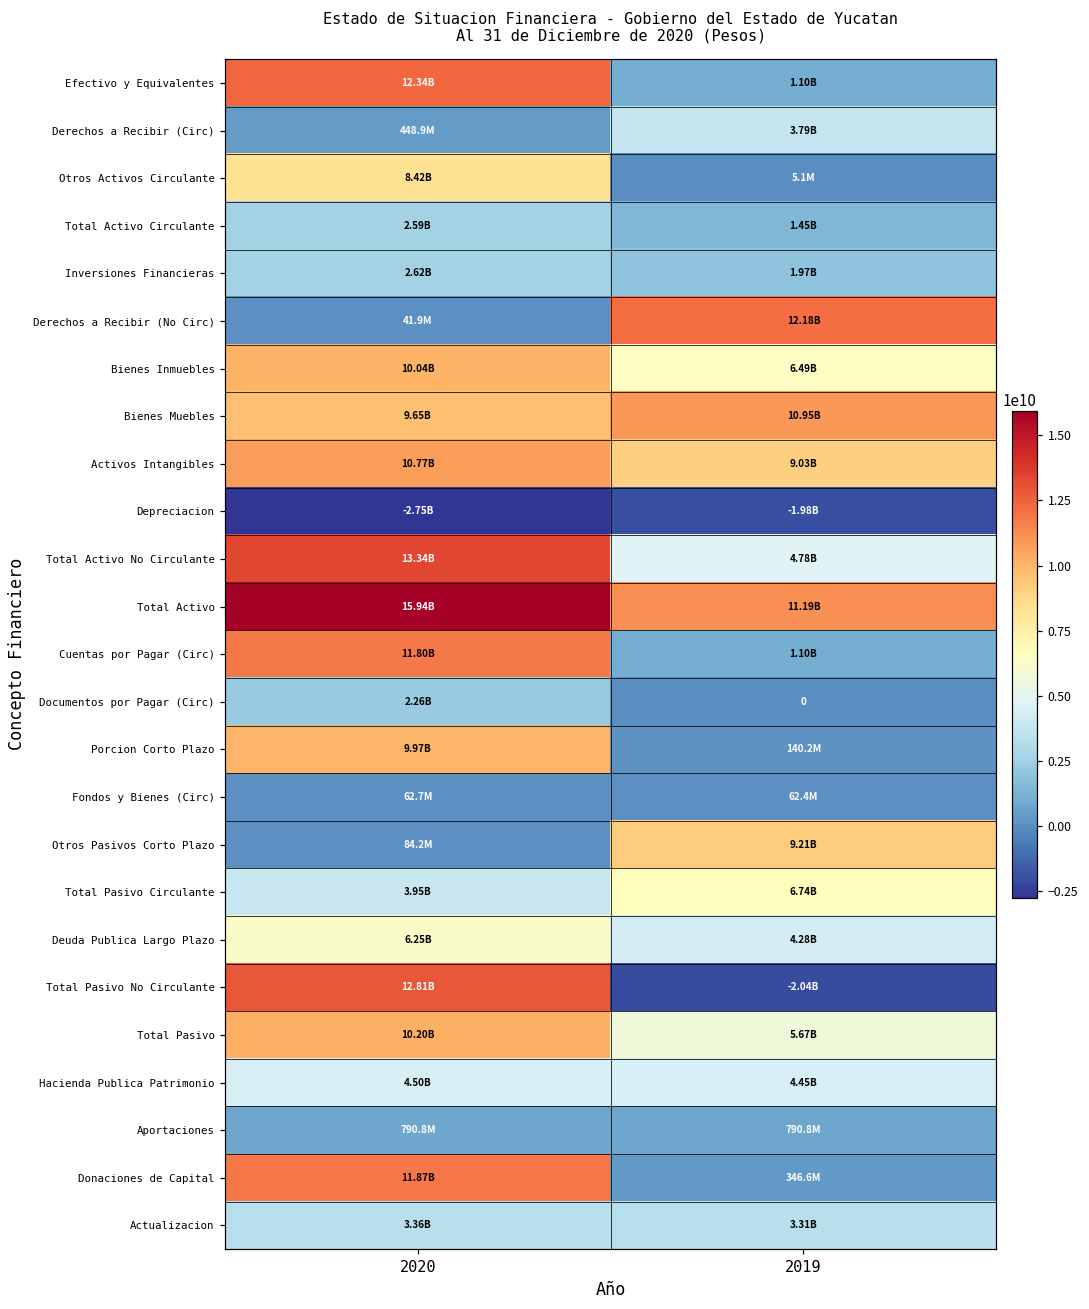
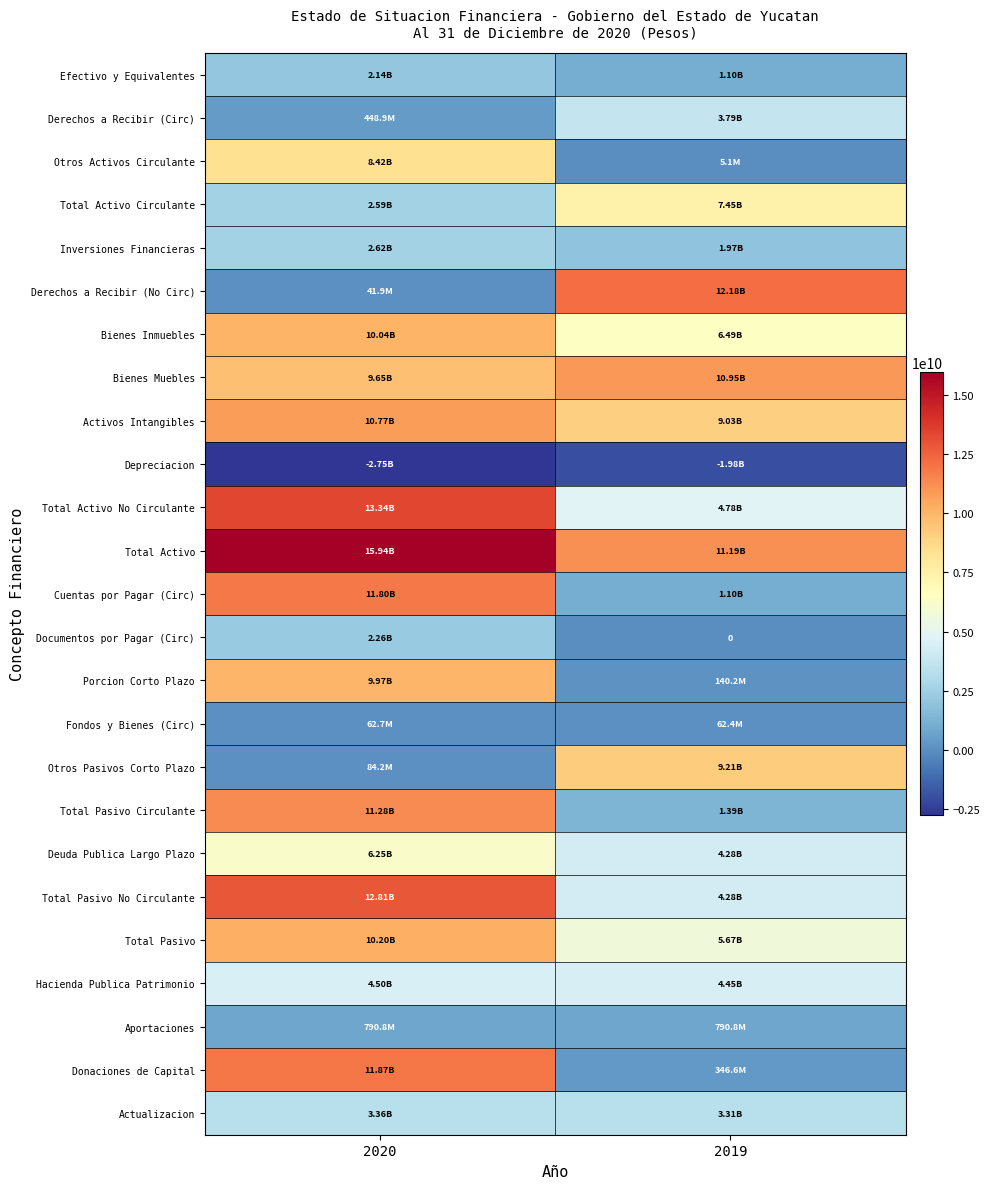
Efectivo y Equivalentes, 2020: 12.34B -> 2.14B
Total Activo Circulante, 2019: 1.45B -> 7.45B
Total Pasivo Circulante, 2020: 3.95B -> 11.28B
Total Pasivo Circulante, 2019: 6.74B -> 1.39B
Total Pasivo No Circulante, 2019: -2.04B -> 4.28B
